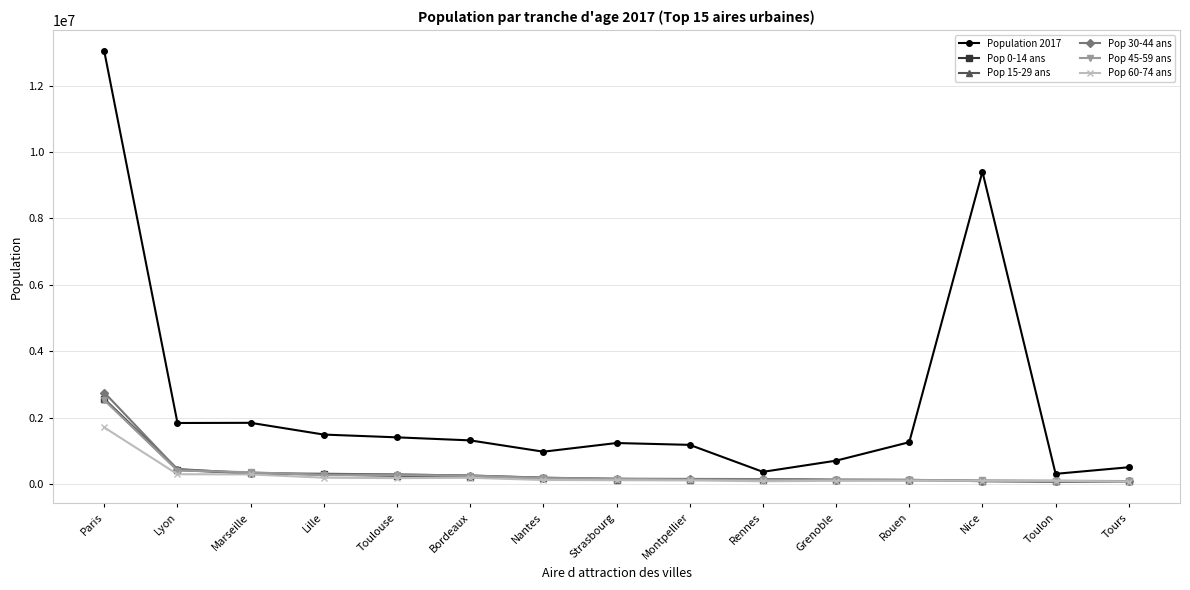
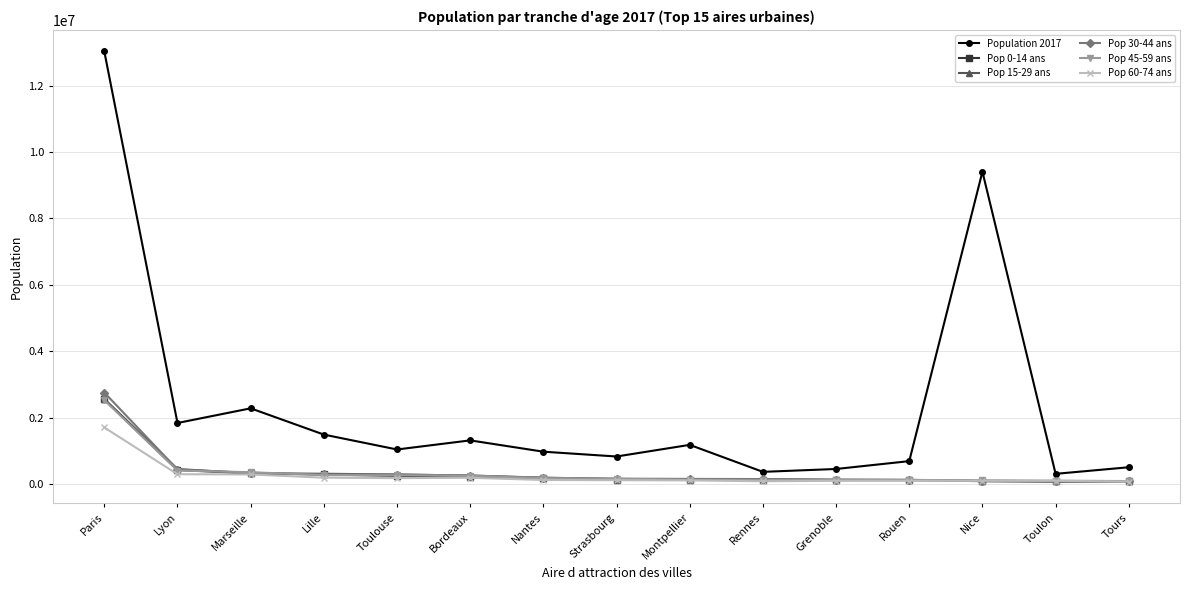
Population 2017, Marseille: 1900000 -> 2300000
Population 2017, Toulouse: 1400000 -> 1000000
Population 2017, Strasbourg: 1200000 -> 800000
Population 2017, Grenoble: 700000 -> 500000
Population 2017, Rouen: 1300000 -> 700000
